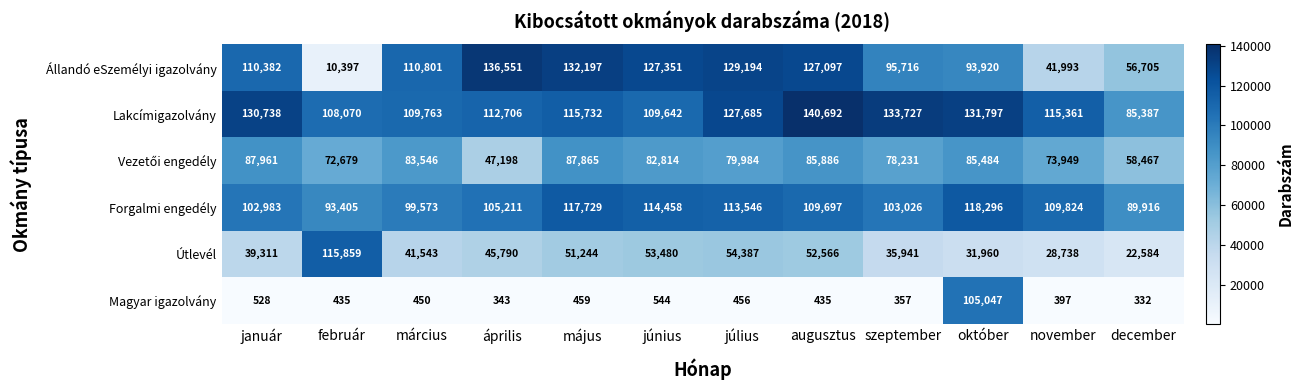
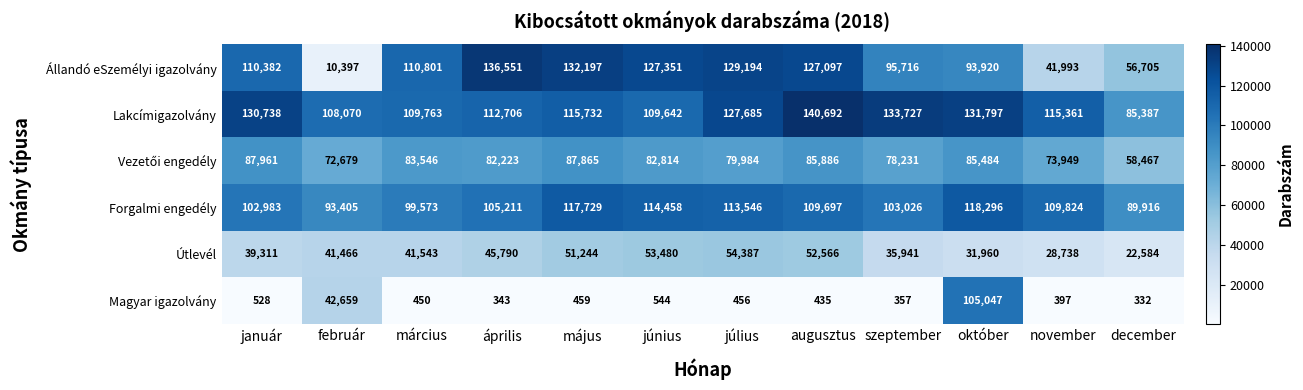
Vezetői engedély, április: 47,198 -> 82,223
Útlevél, február: 115,859 -> 41,466
Magyar igazolvány, február: 435 -> 42,659
